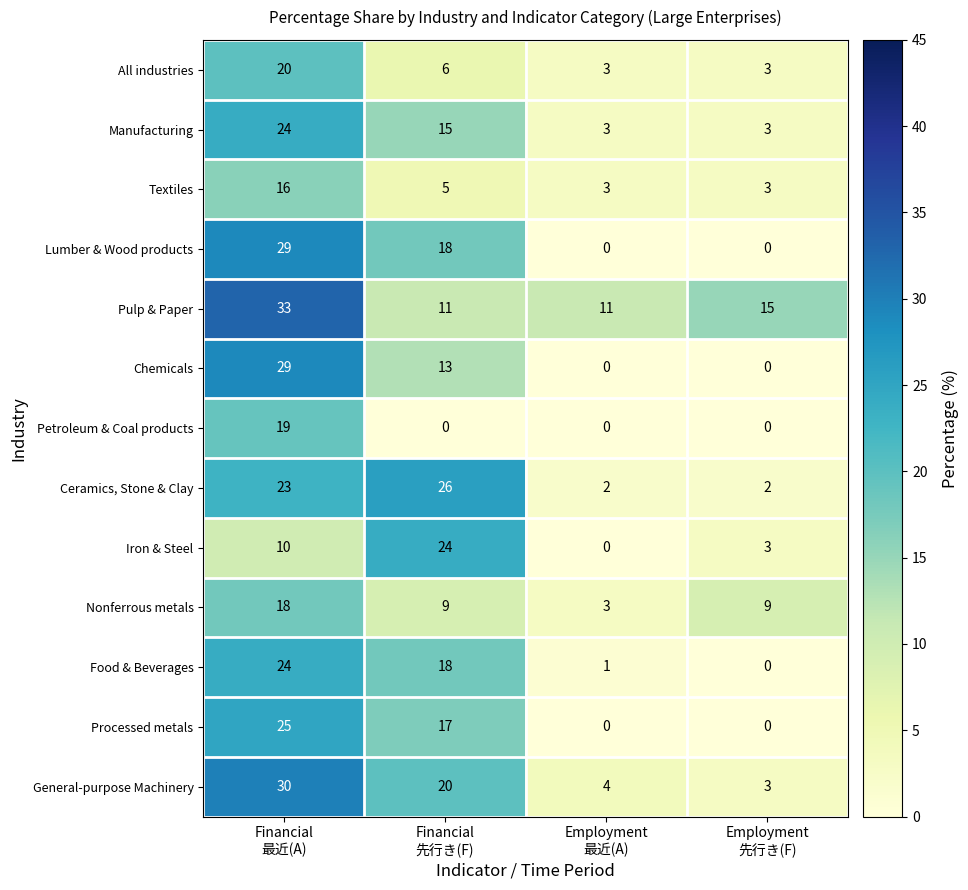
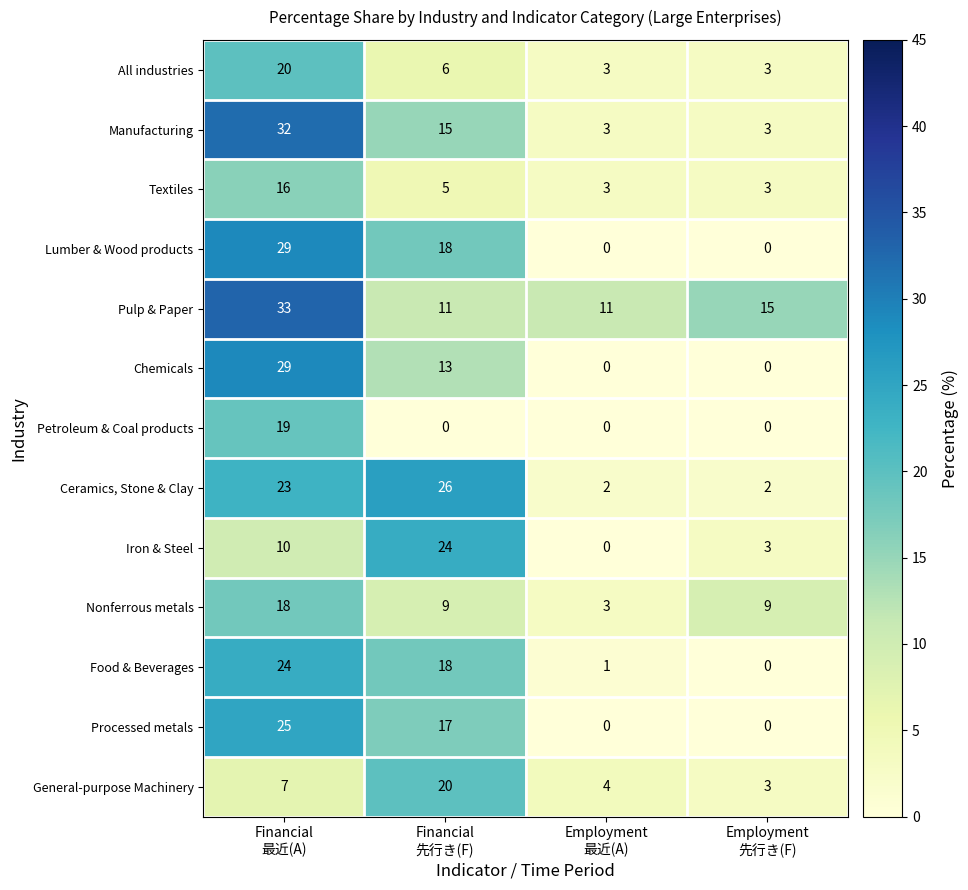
Manufacturing, Financial 最近(A): 24 -> 32
General-purpose Machinery, Financial 最近(A): 30 -> 7
